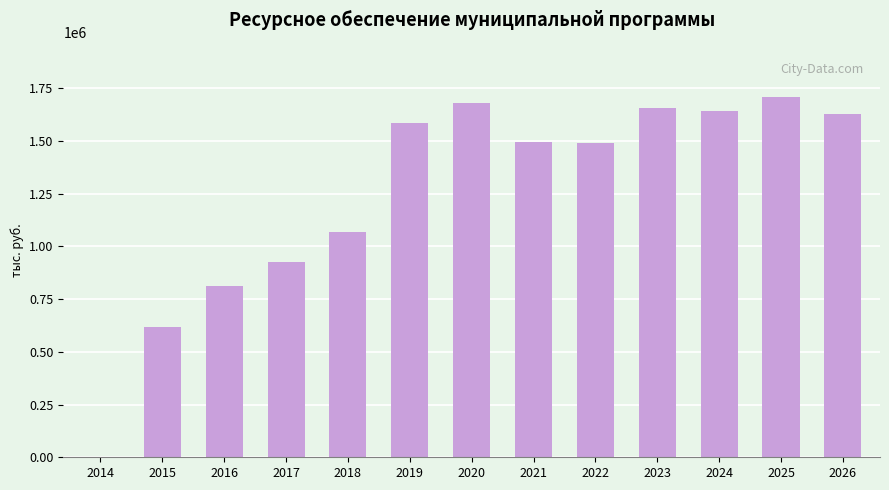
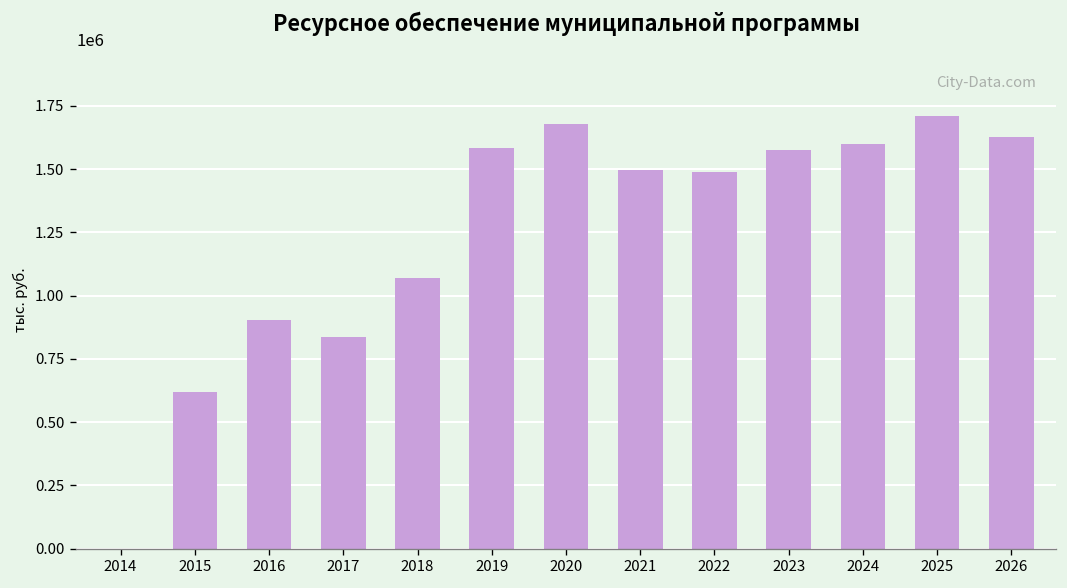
2016: 810000 -> 900000
2017: 930000 -> 840000
2023: 1660000 -> 1580000
2024: 1640000 -> 1600000
